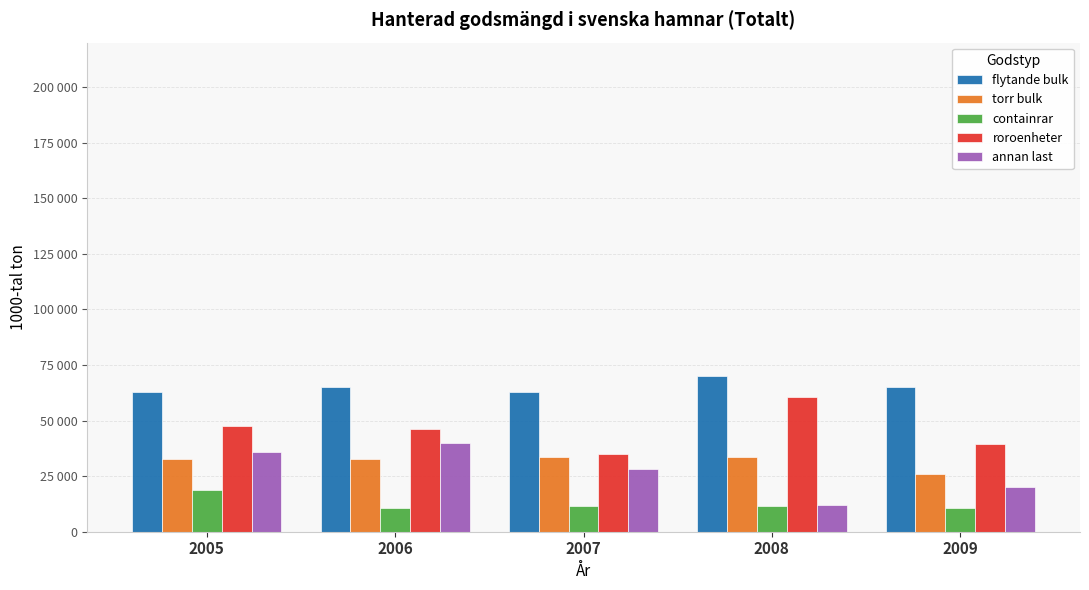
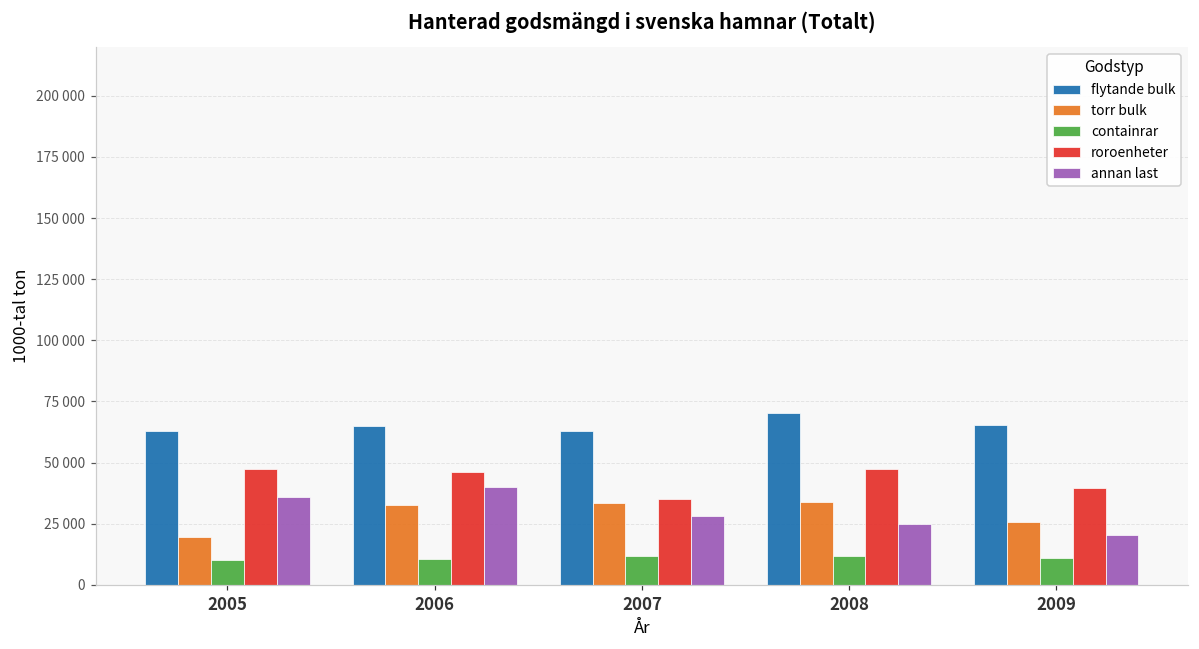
torr bulk, 2005: 33000 -> 20000
containrar, 2005: 19000 -> 10000
roroenheter, 2008: 61000 -> 47000
annan last, 2008: 12000 -> 25000
